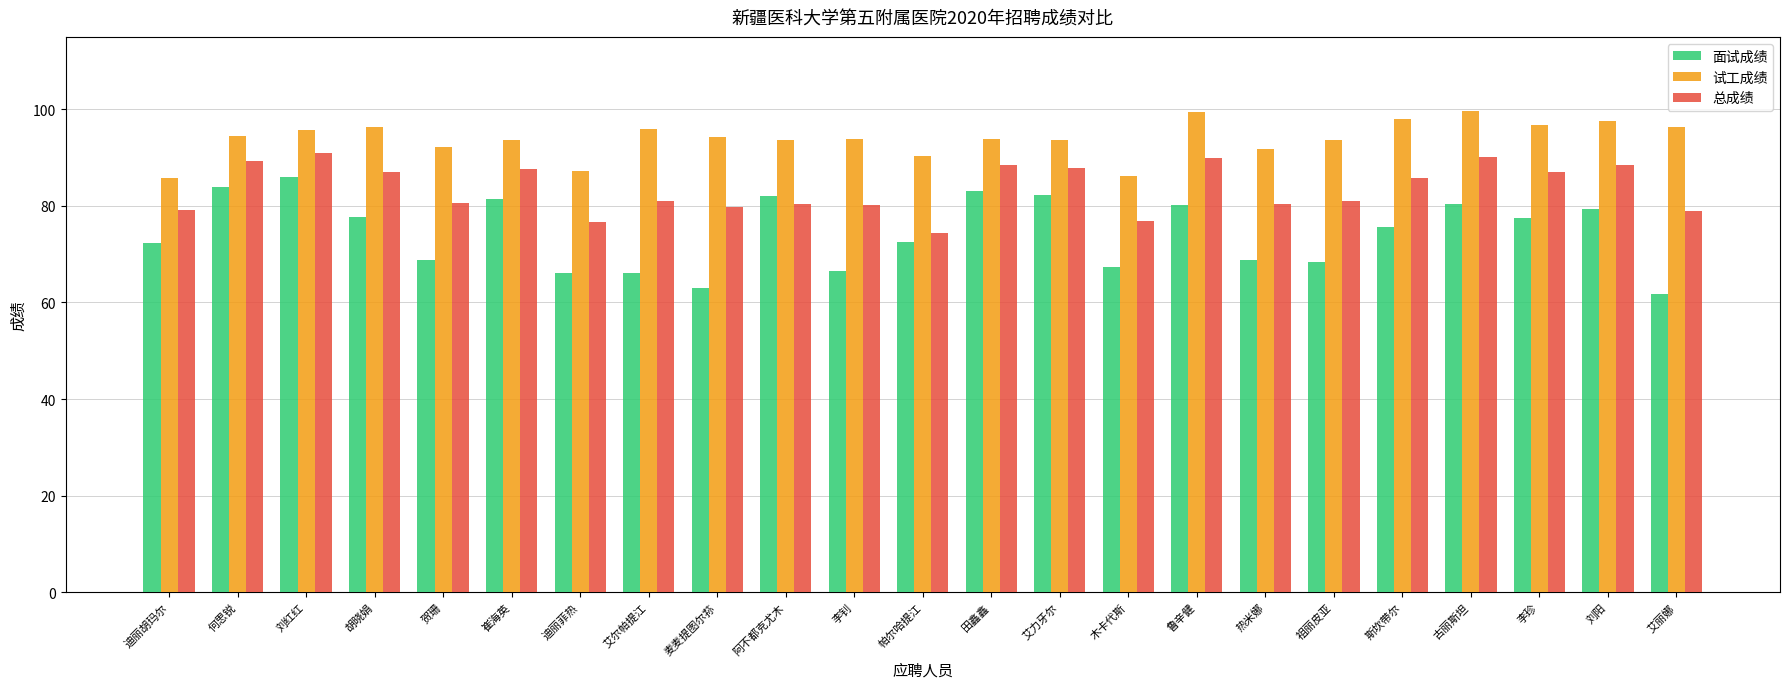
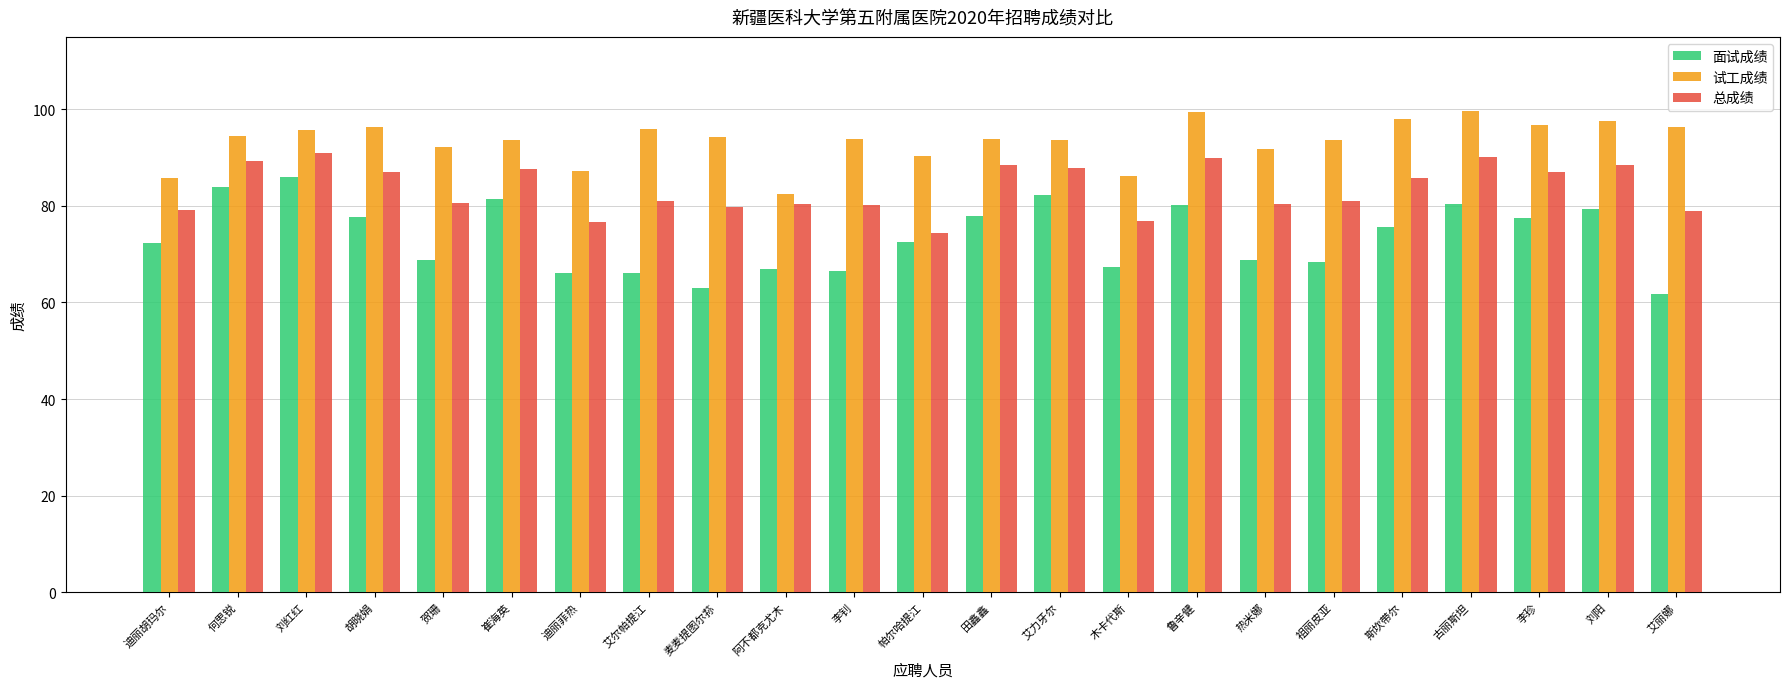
面试成绩, 阿不都克尤木: 82 -> 67
试工成绩, 阿不都克尤木: 94 -> 83
面试成绩, 田鑫鑫: 83 -> 78
